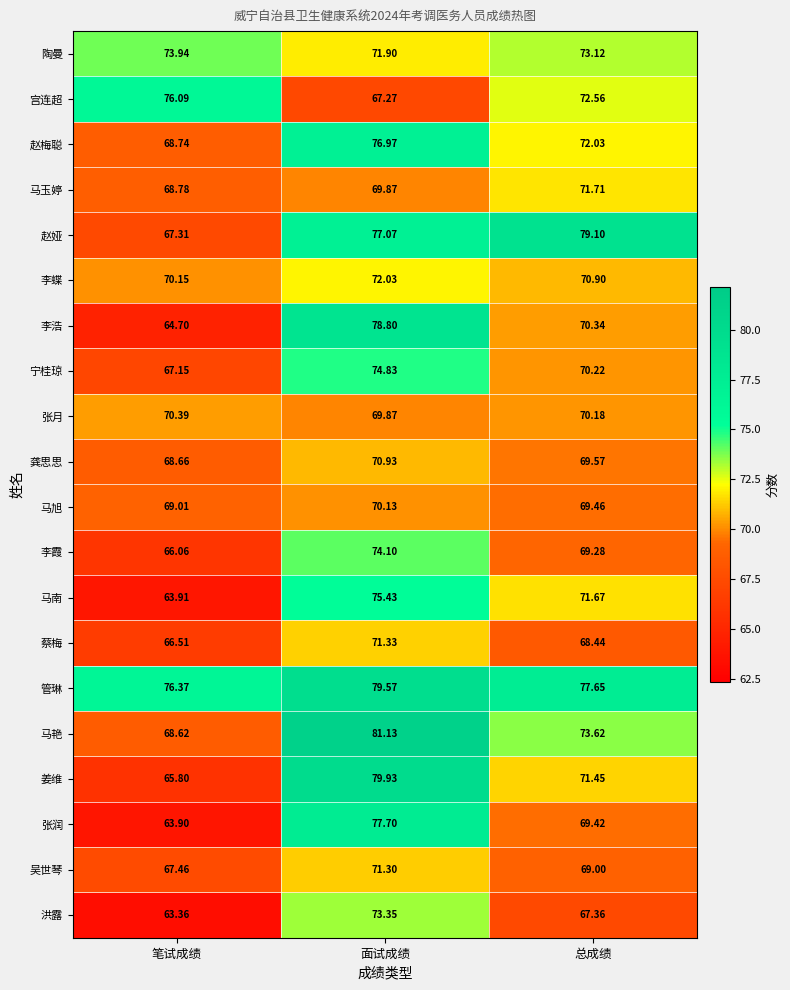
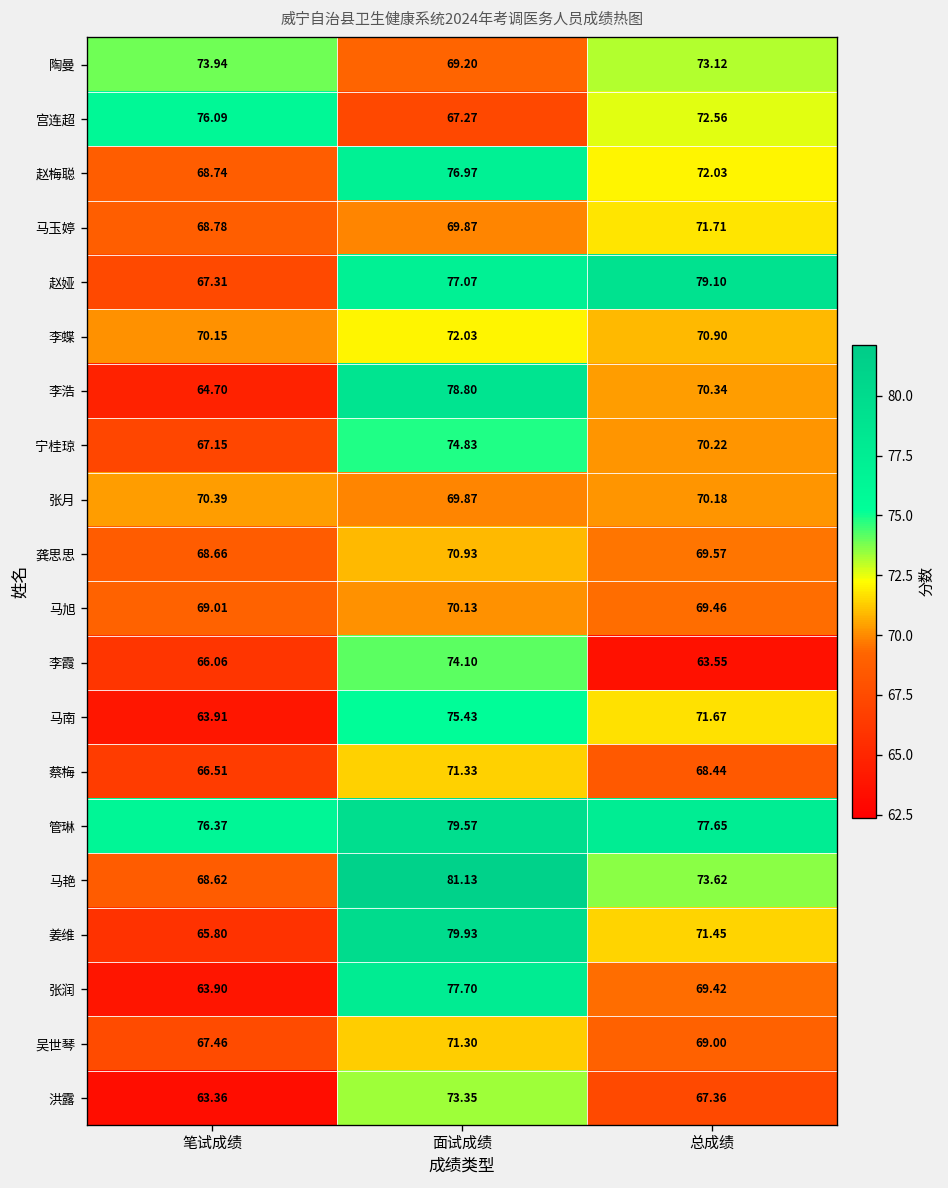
陶曼, 面试成绩: 71.90 -> 69.20
李霞, 总成绩: 69.28 -> 63.55
